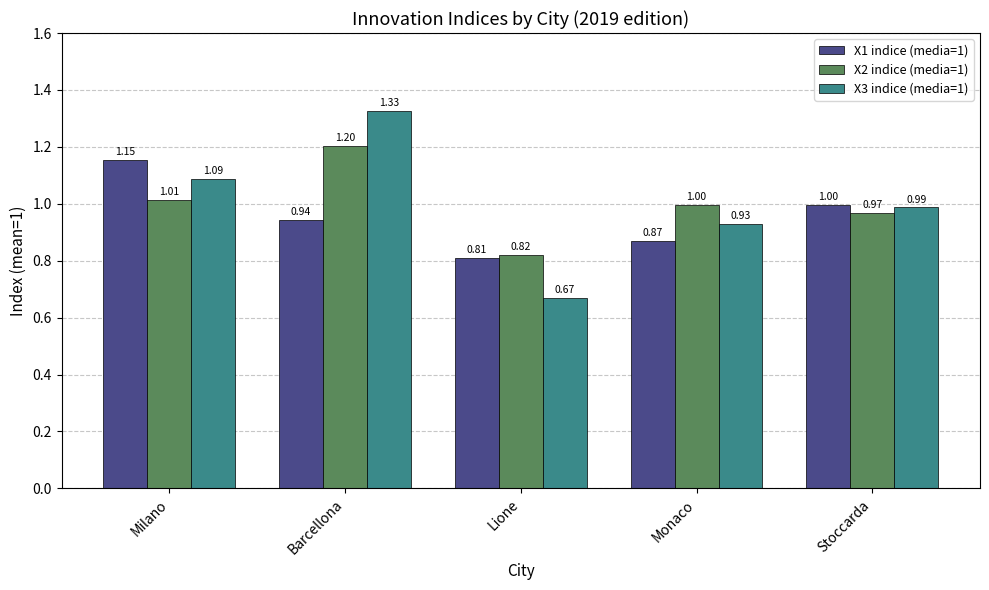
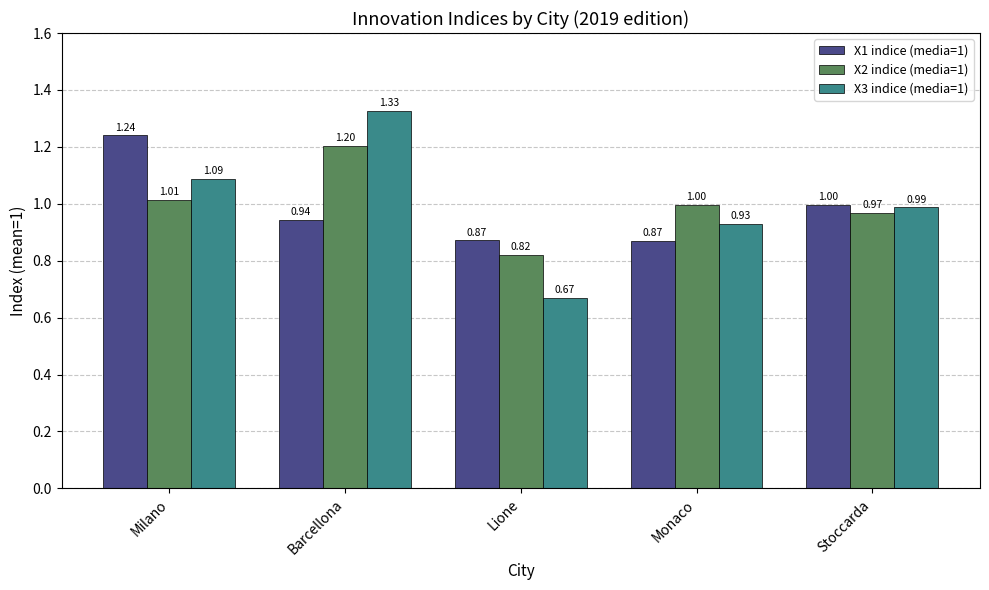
X1 indice (media=1), Milano: 1.15 -> 1.24
X1 indice (media=1), Lione: 0.81 -> 0.87
